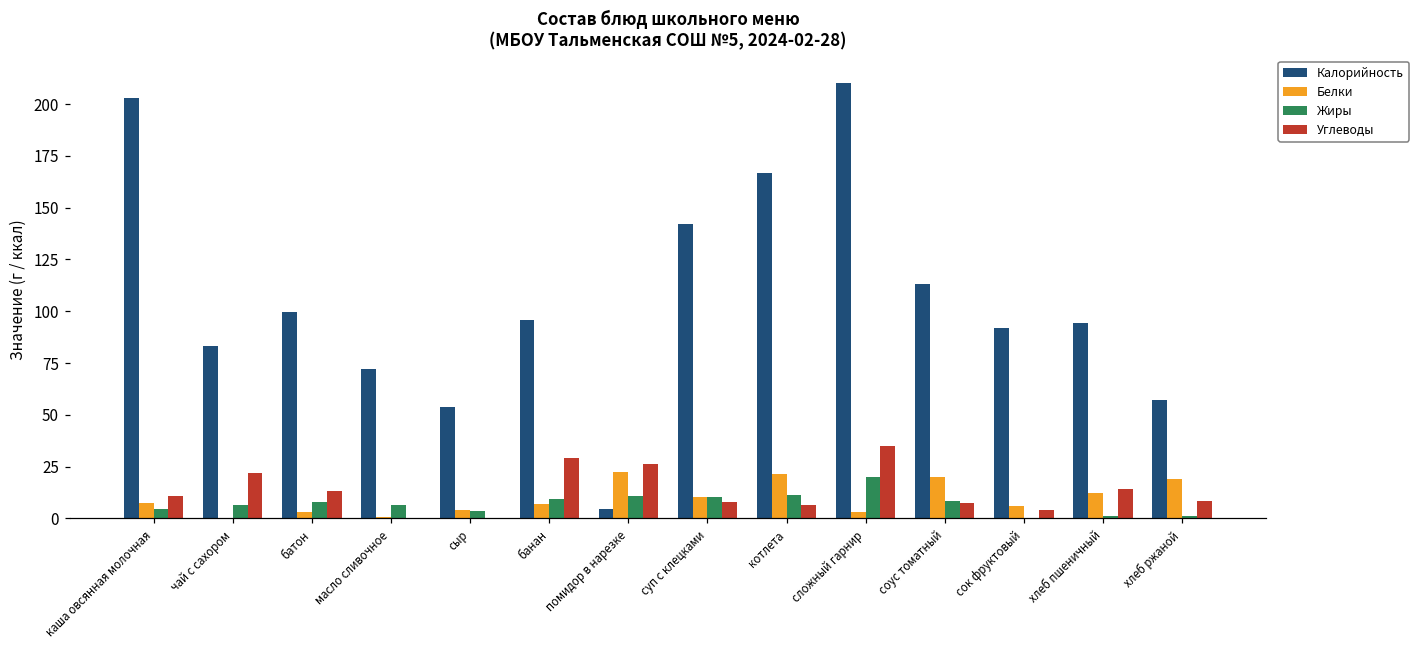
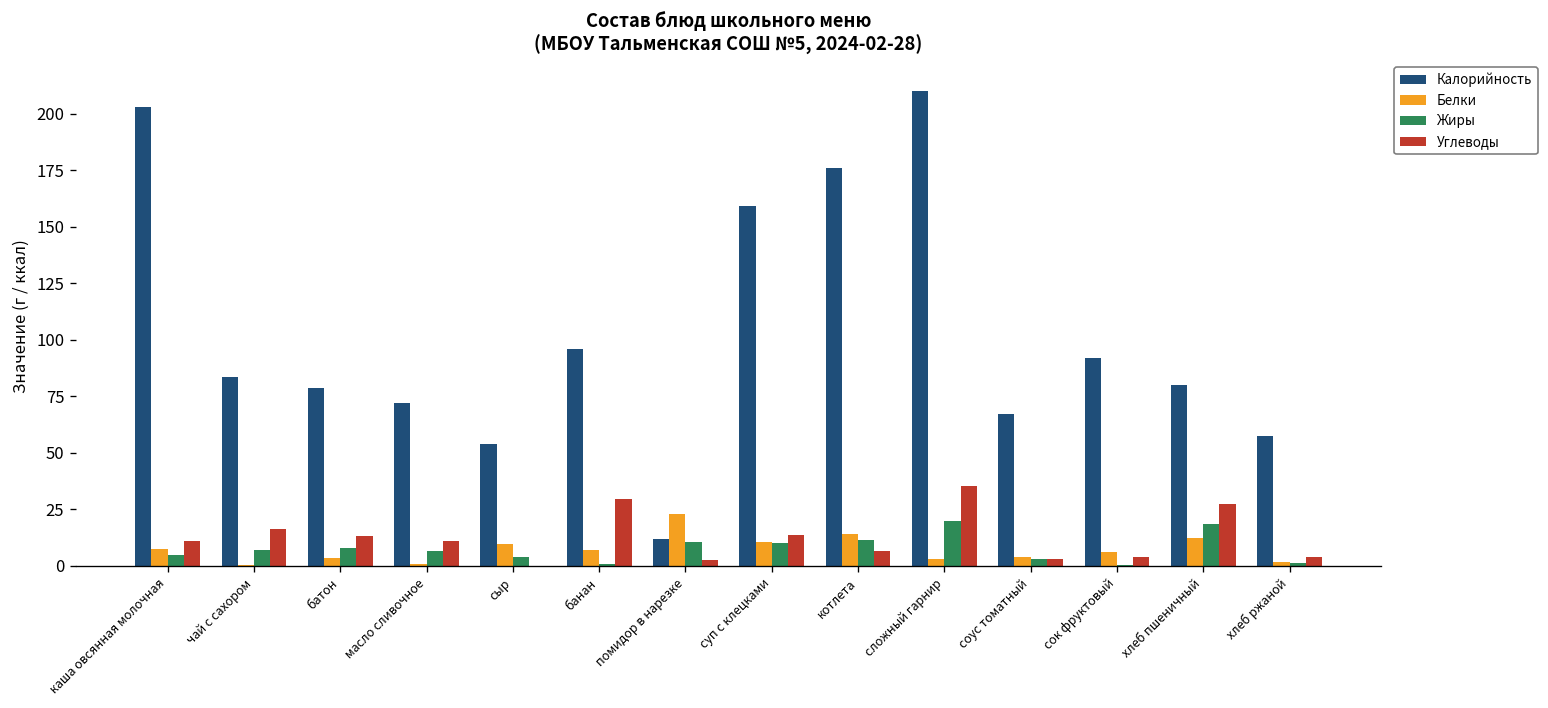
Углеводы, чай с сахором: 22 -> 16
Калорийность, батон: 100 -> 79
Углеводы, масло сливочное: 0 -> 11
Белки, сыр: 4 -> 10
Жиры, банан: 10 -> 1
Калорийность, помидор в нарезке: 5 -> 12
Углеводы, помидор в нарезке: 27 -> 3
Калорийность, суп с клецками: 142 -> 159
Углеводы, суп с клецками: 8 -> 13
Калорийность, котлета: 167 -> 176
Белки, котлета: 22 -> 14
Калорийность, соус томатный: 113 -> 67
Белки, соус томатный: 20 -> 4
Жиры, соус томатный: 9 -> 3
Углеводы, соус томатный: 7 -> 3
Калорийность, хлеб пшеничный: 94 -> 80
Жиры, хлеб пшеничный: 1 -> 18
Углеводы, хлеб пшеничный: 14 -> 27
Белки, хлеб ржаной: 19 -> 2
Углеводы, хлеб ржаной: 9 -> 4
